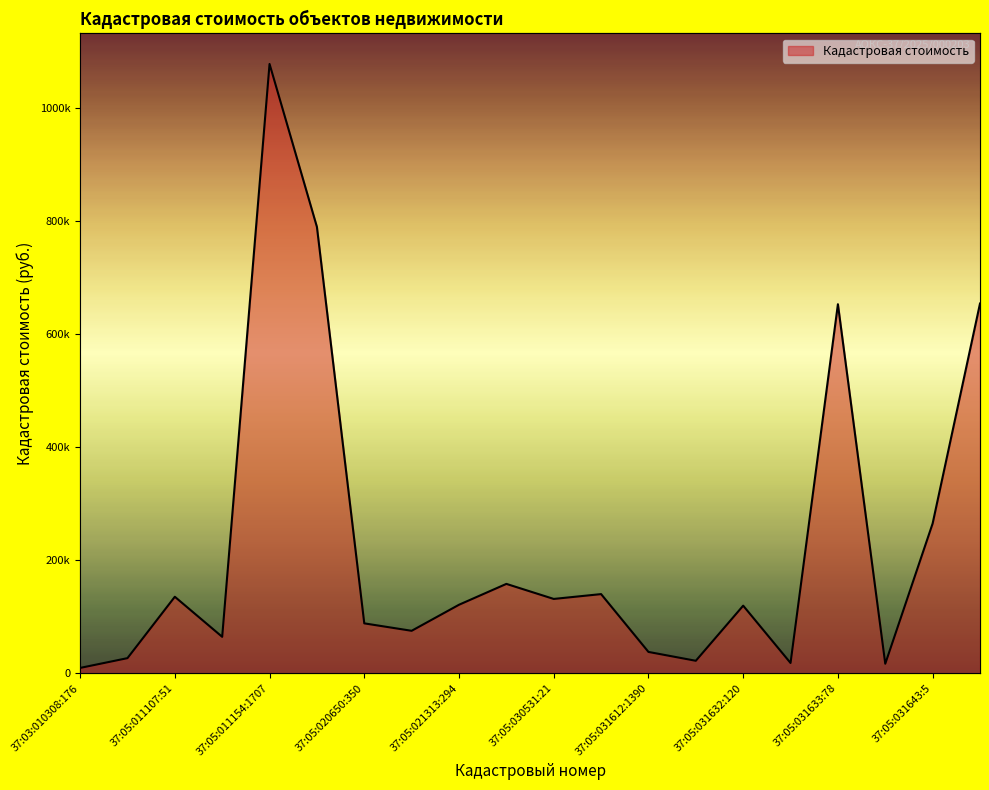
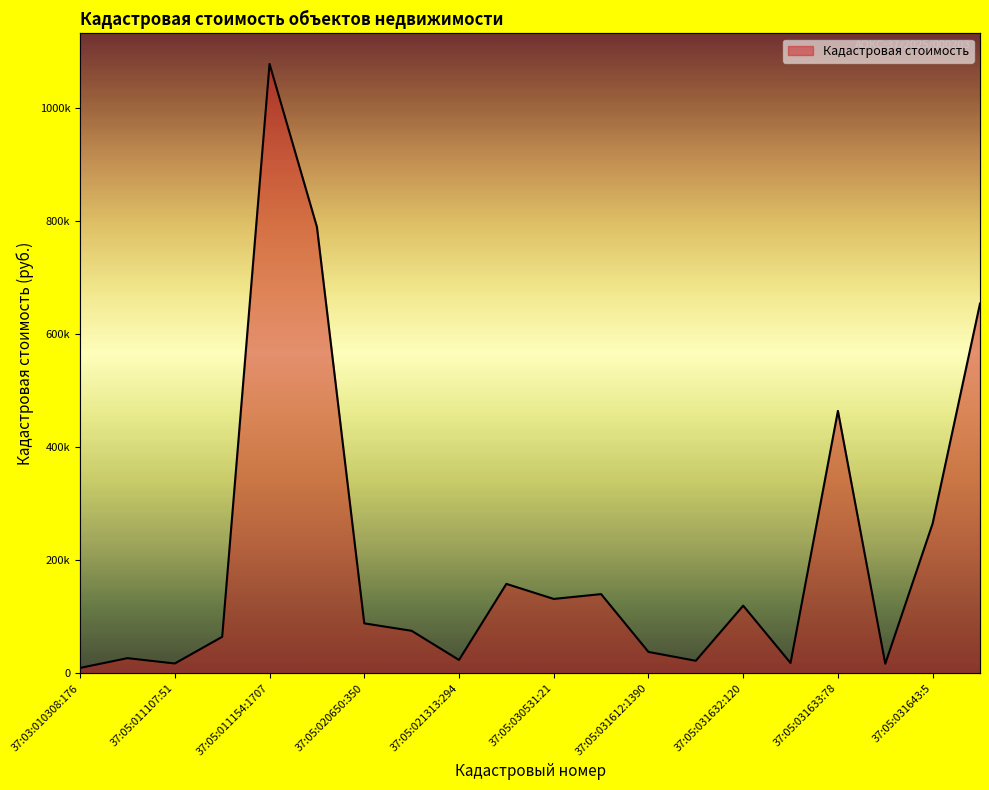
37:05:011107:51: 140000 -> 20000
37:05:021313:294: 120000 -> 20000
37:05:031633:78: 650000 -> 460000
